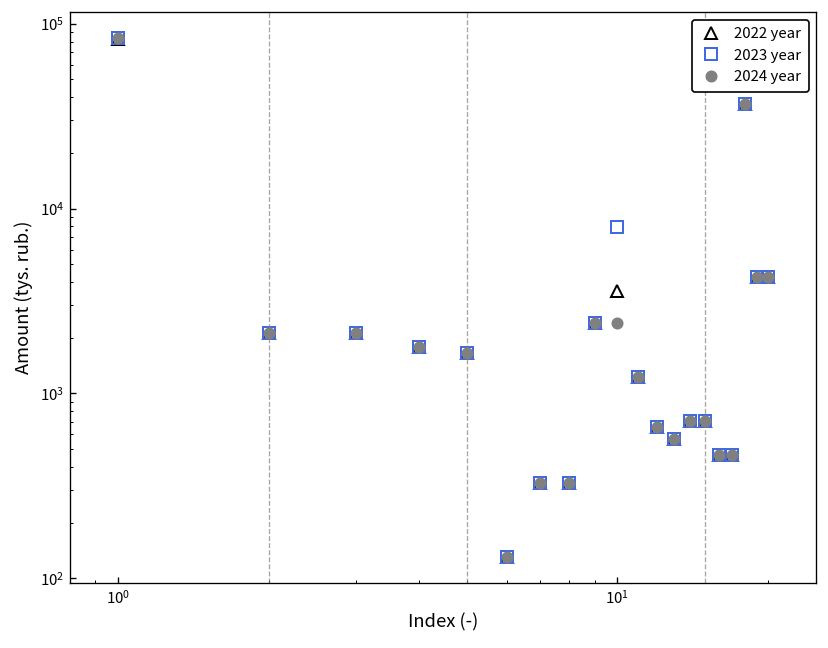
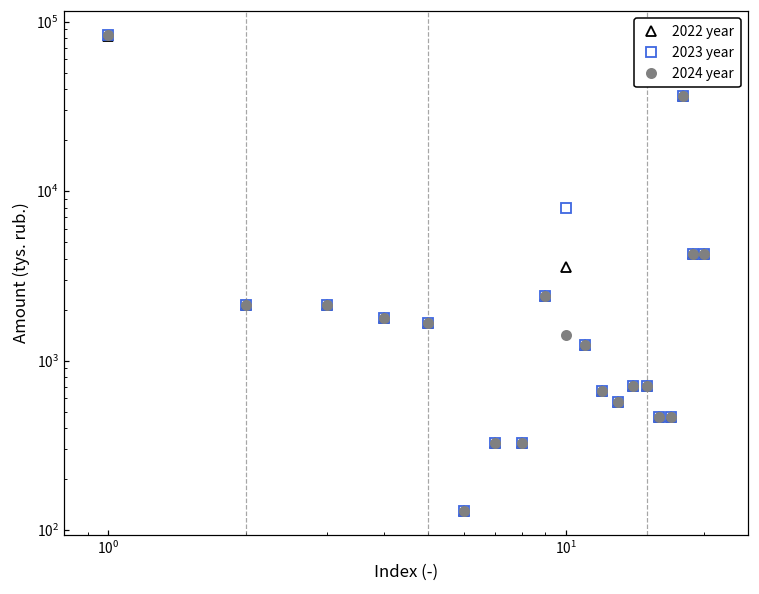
2024 year, 10^1: 2400 -> 1400
